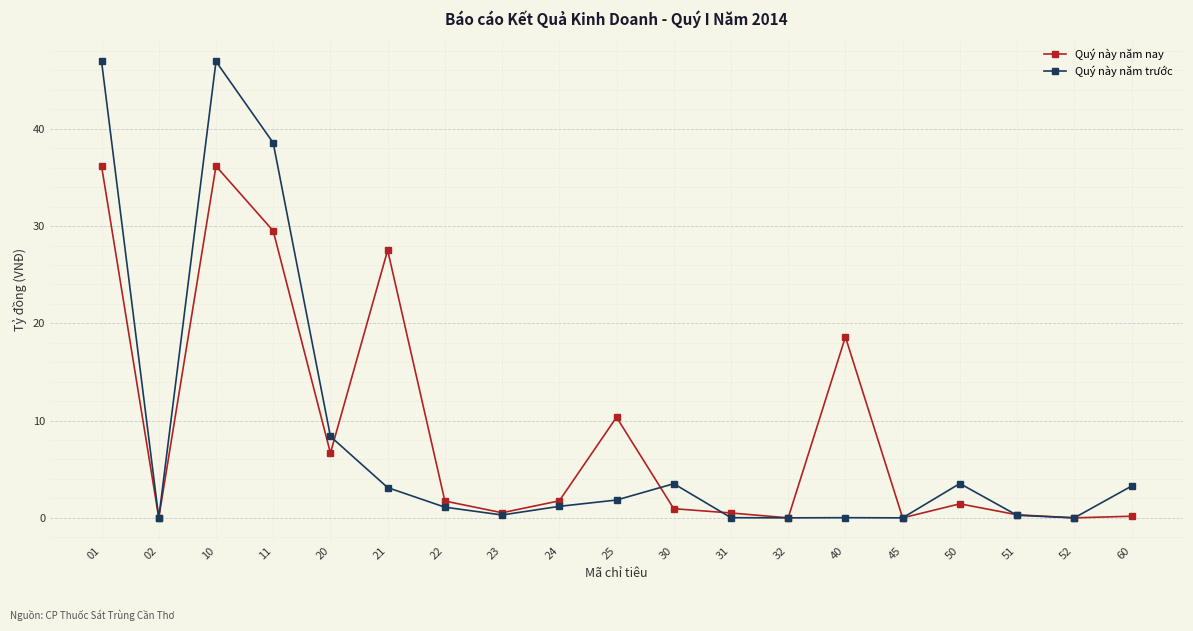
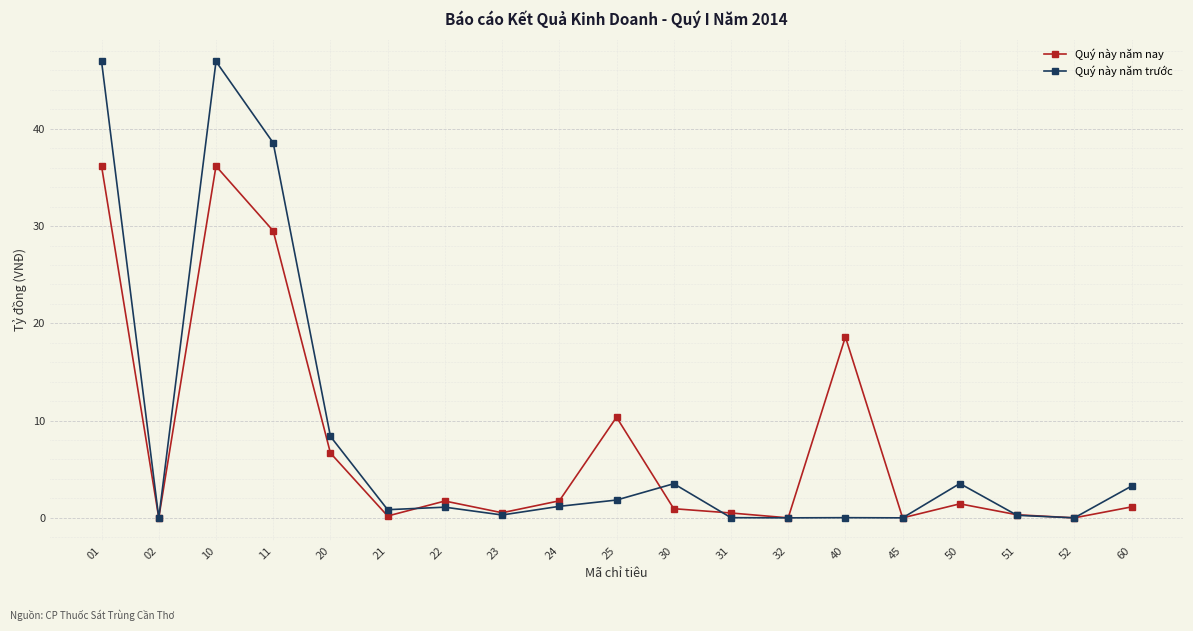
Quý này năm nay, 21: 28 -> 0
Quý này năm trước, 21: 3 -> 1
Quý này năm nay, 60: 0 -> 1
